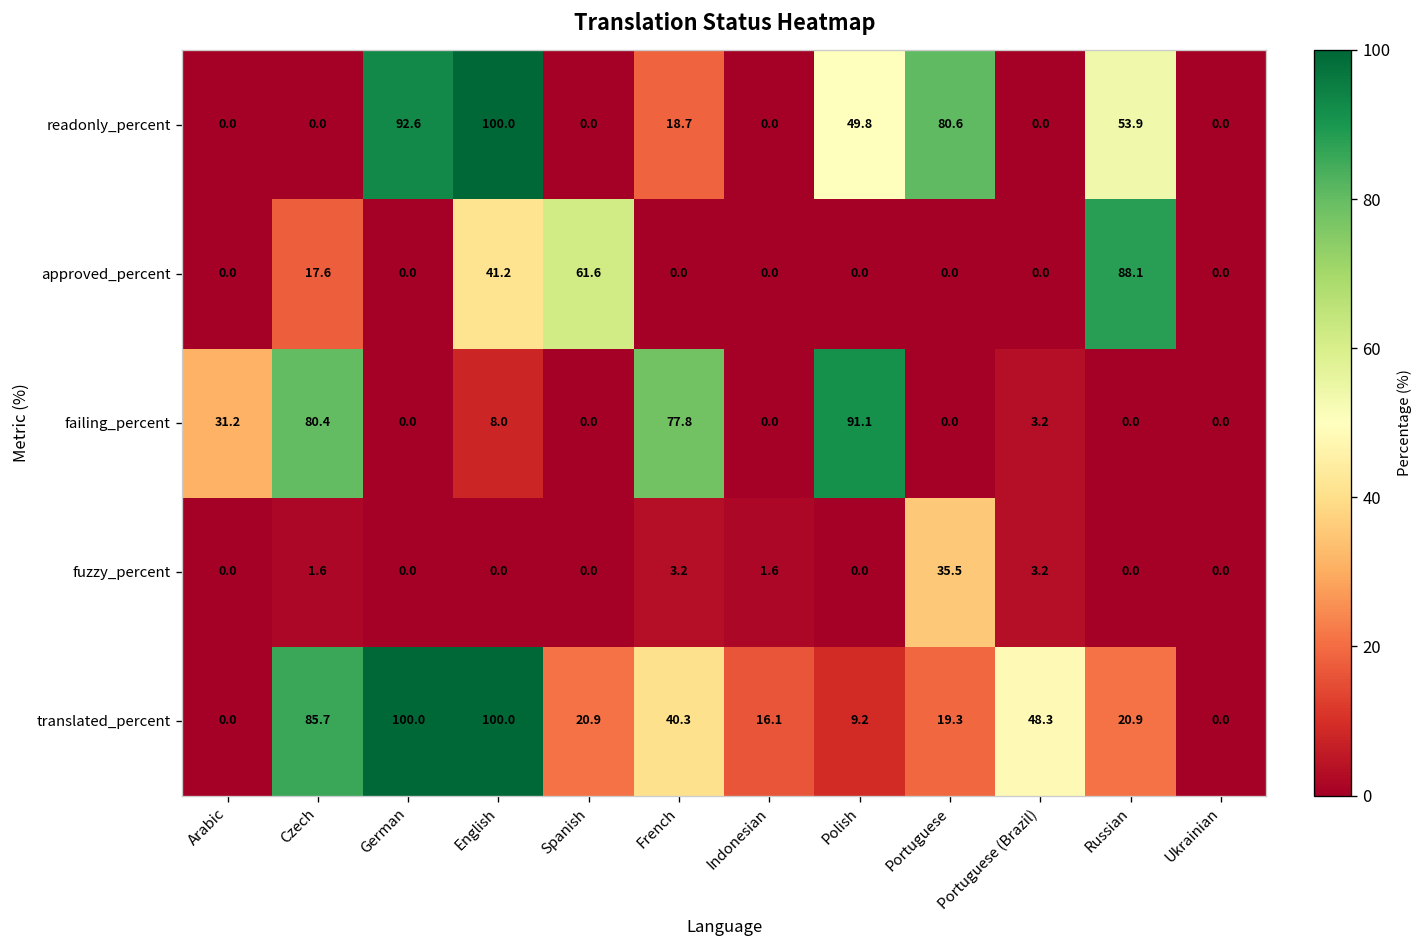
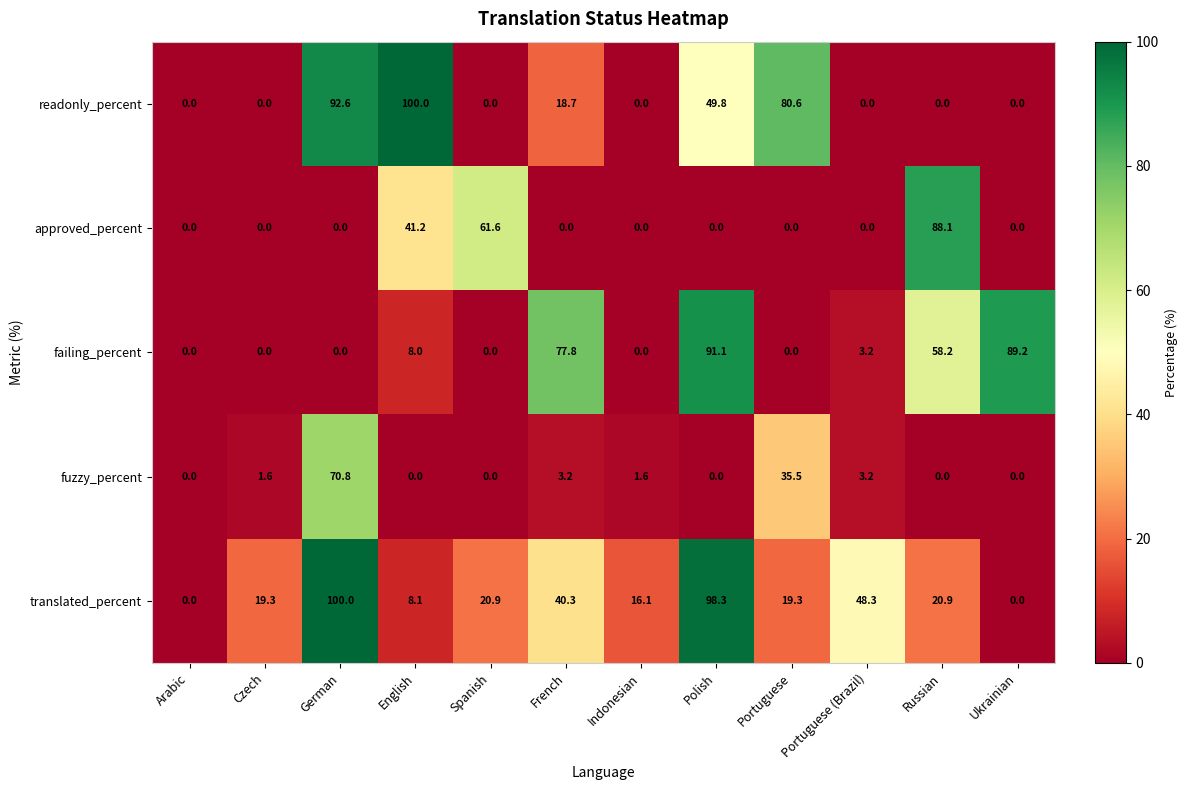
readonly_percent, Russian: 53.9 -> 0.0
approved_percent, Czech: 17.6 -> 0.0
failing_percent, Arabic: 31.2 -> 0.0
failing_percent, Czech: 80.4 -> 0.0
failing_percent, Russian: 0.0 -> 58.2
failing_percent, Ukrainian: 0.0 -> 89.2
fuzzy_percent, German: 0.0 -> 70.8
translated_percent, Czech: 85.7 -> 19.3
translated_percent, English: 100.0 -> 8.1
translated_percent, Polish: 9.2 -> 98.3
